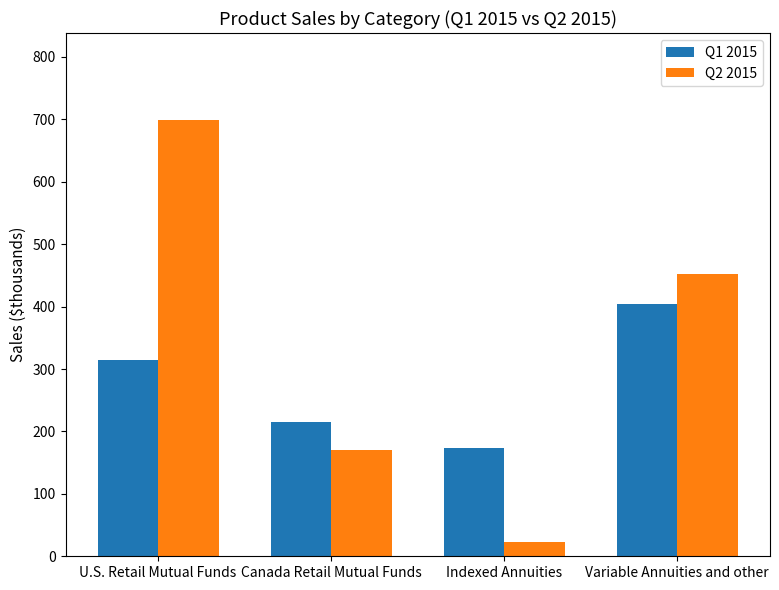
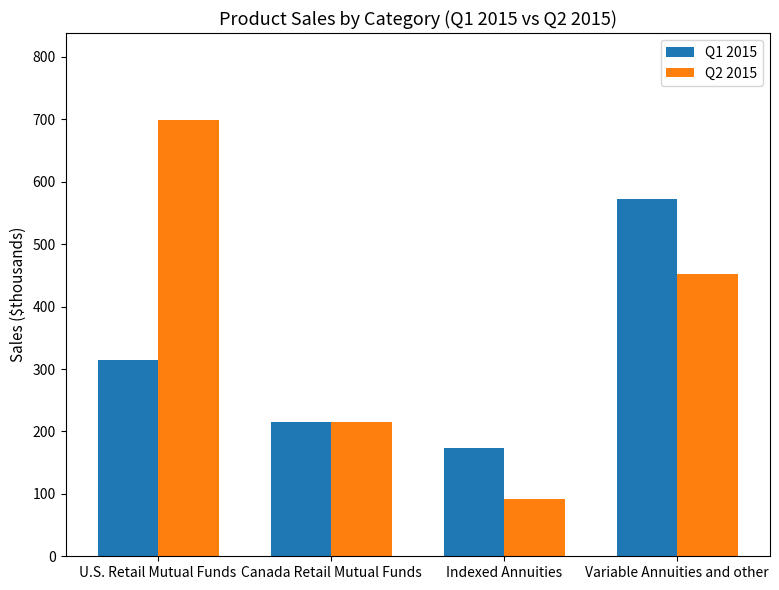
Q2 2015, Canada Retail Mutual Funds: 170 -> 220
Q2 2015, Indexed Annuities: 20 -> 90
Q1 2015, Variable Annuities and other: 400 -> 570
